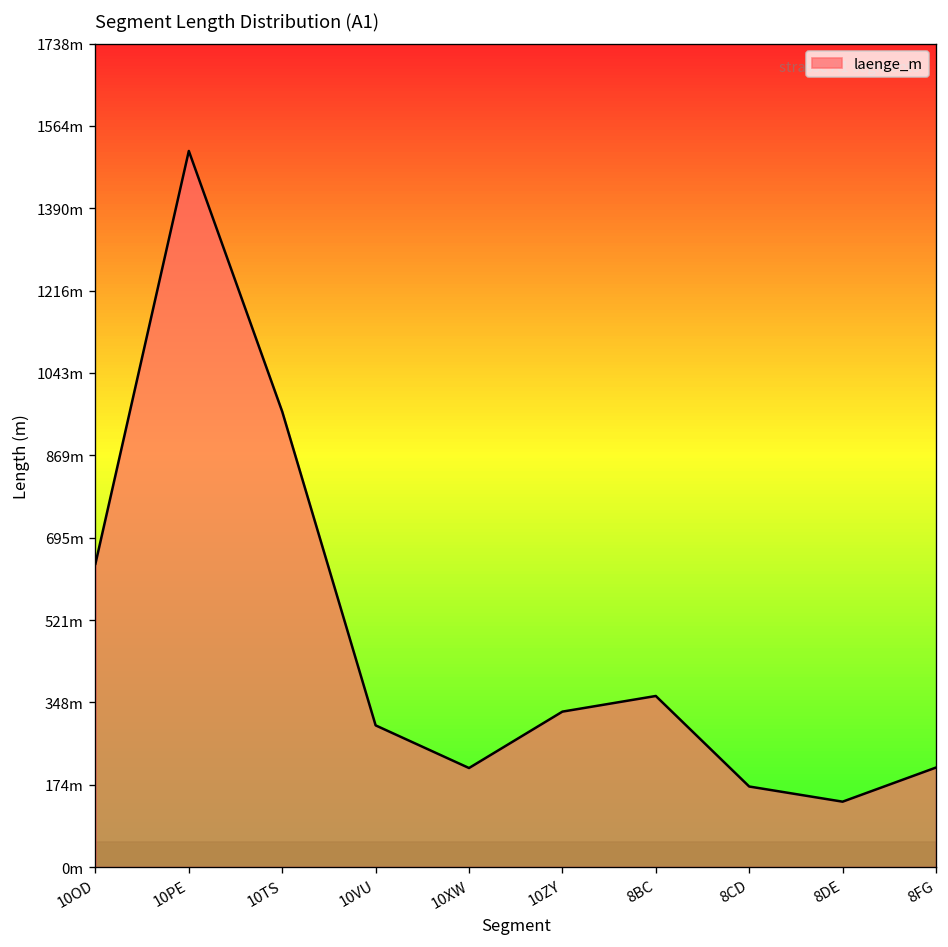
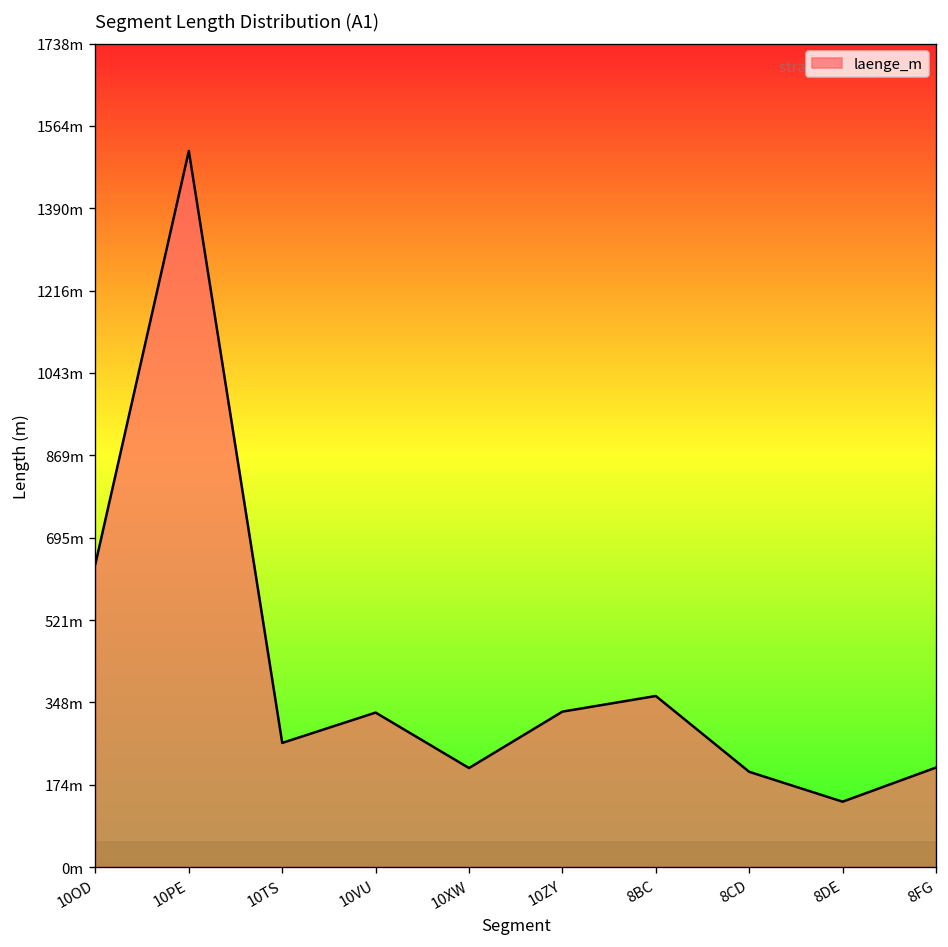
10TS: 960m -> 260m
10VU: 300m -> 330m
8CD: 170m -> 200m
